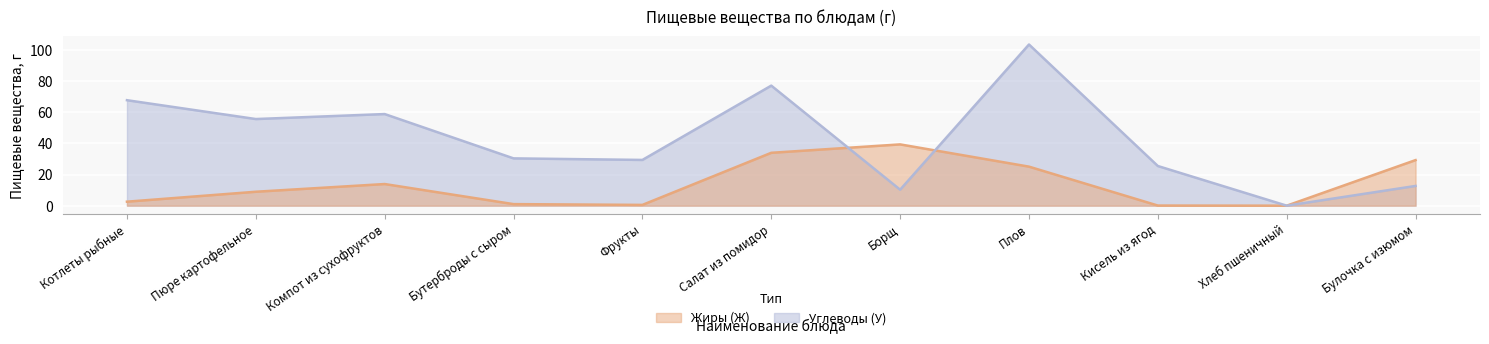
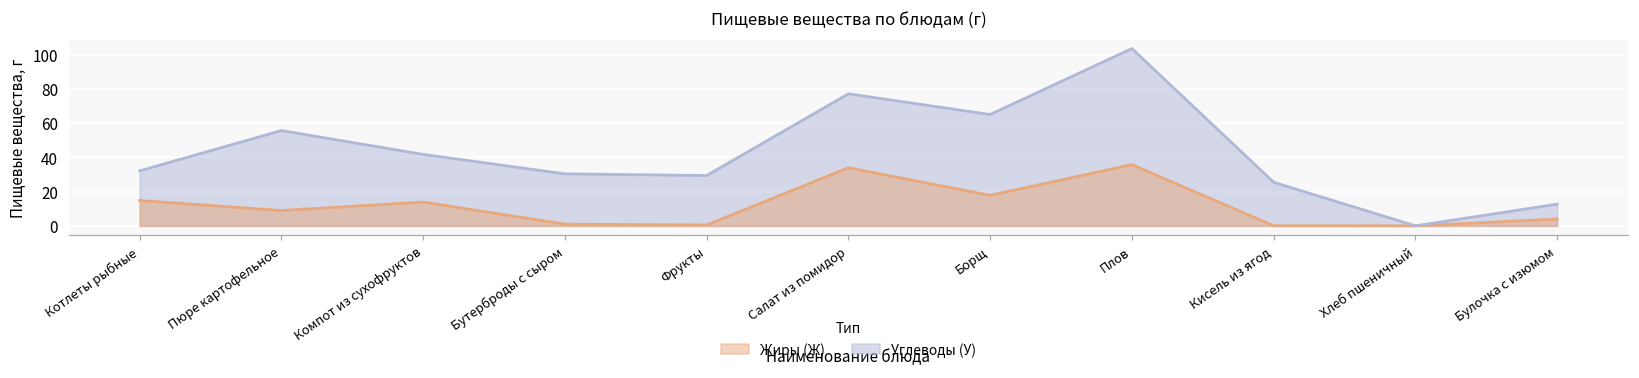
Жиры (Ж), Котлеты рыбные: 3 -> 15
Углеводы (У), Котлеты рыбные: 68 -> 32
Углеводы (У), Компот из сухофруктов: 59 -> 42
Жиры (Ж), Борщ: 39 -> 18
Углеводы (У), Борщ: 10 -> 65
Жиры (Ж), Плов: 25 -> 36
Жиры (Ж), Булочка с изюмом: 29 -> 4
